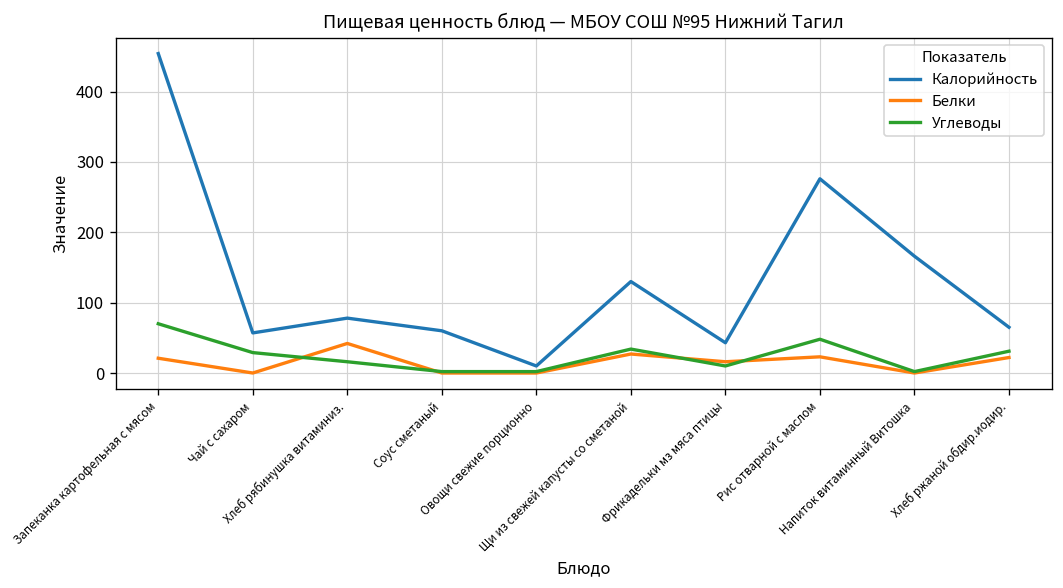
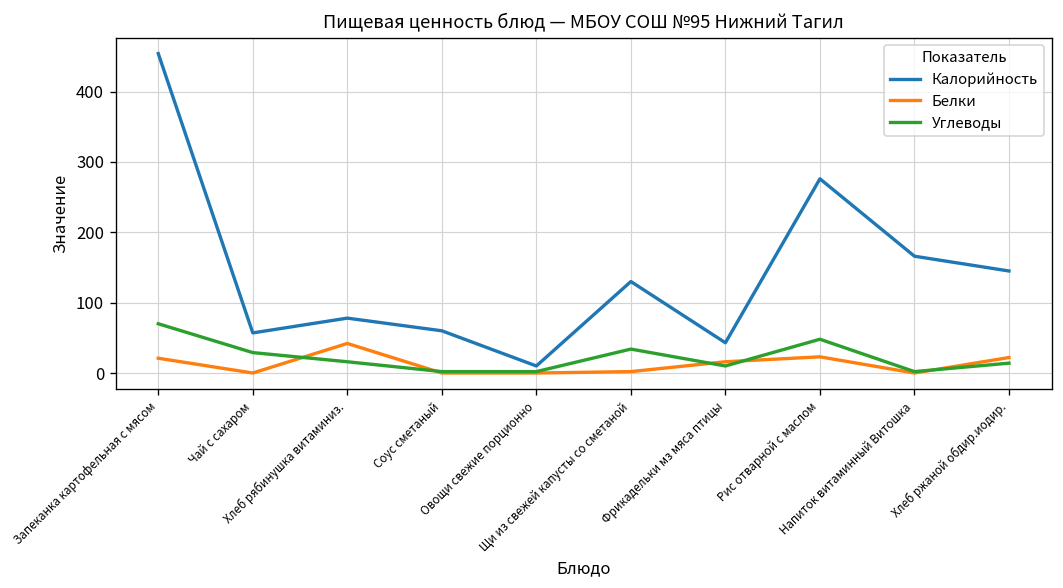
Белки, Щи из свежей капусты со сметаной: 30 -> 0
Калорийность, Хлеб ржаной обдир.иодир.: 70 -> 150
Углеводы, Хлеб ржаной обдир.иодир.: 30 -> 10
